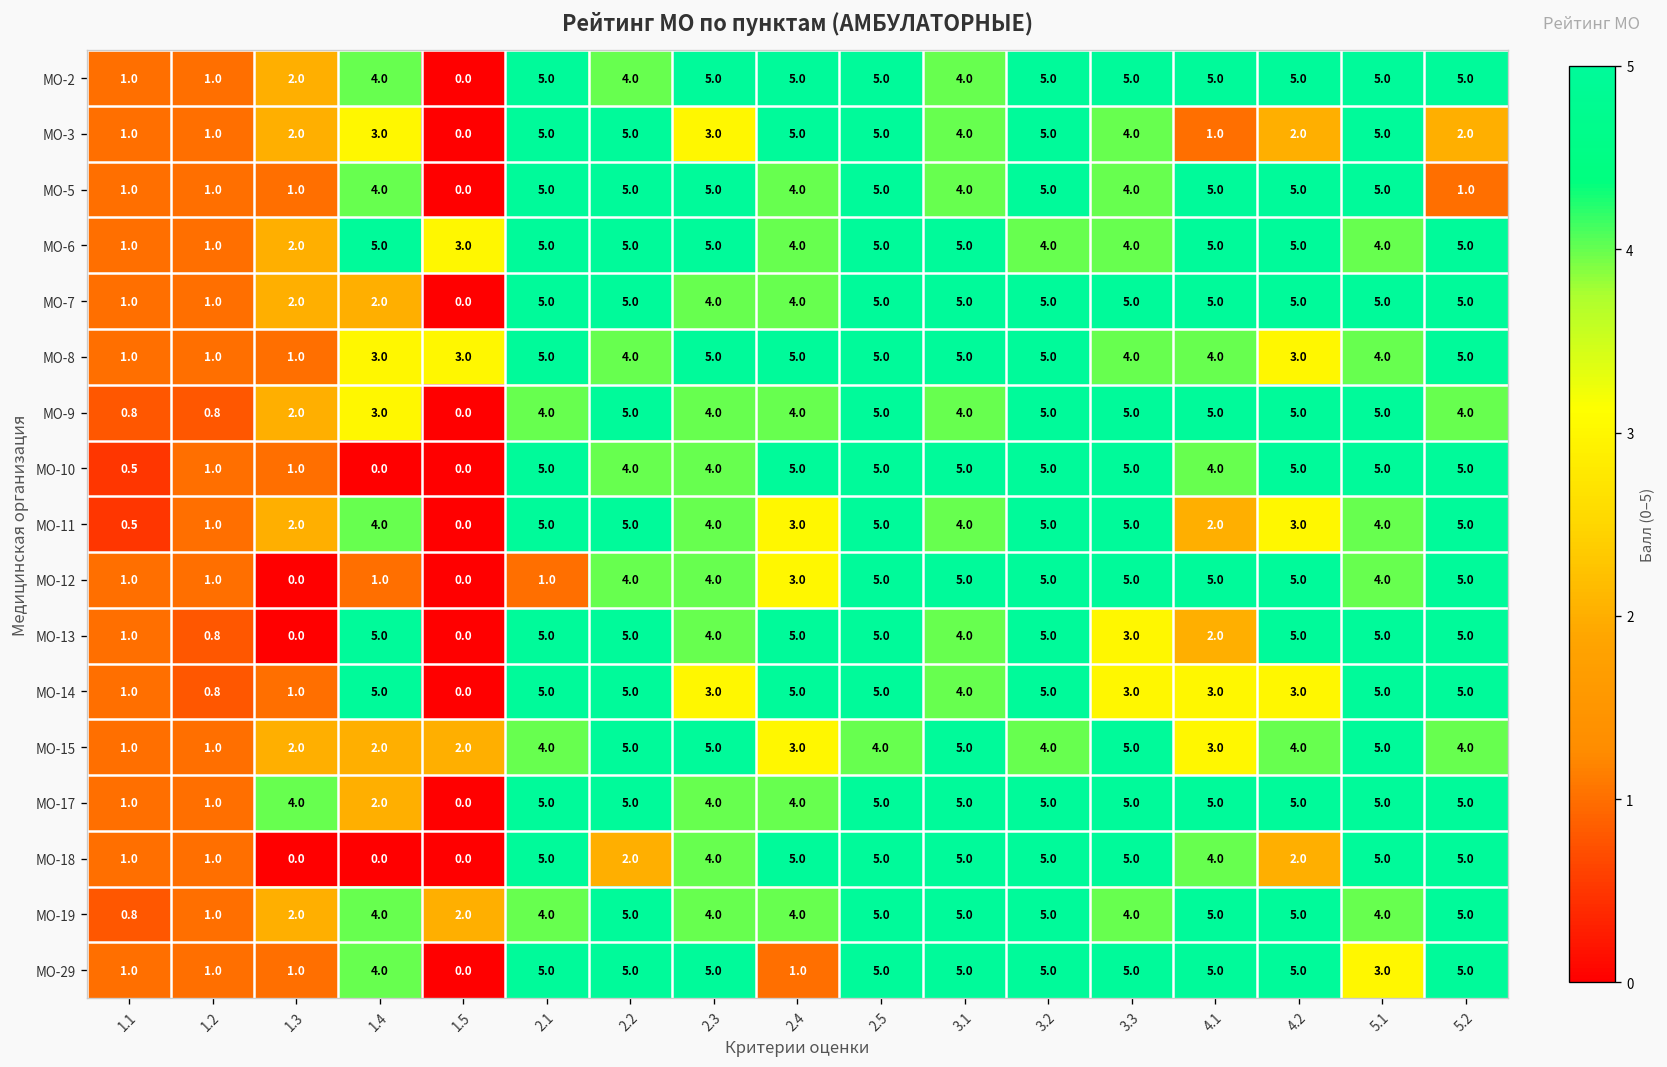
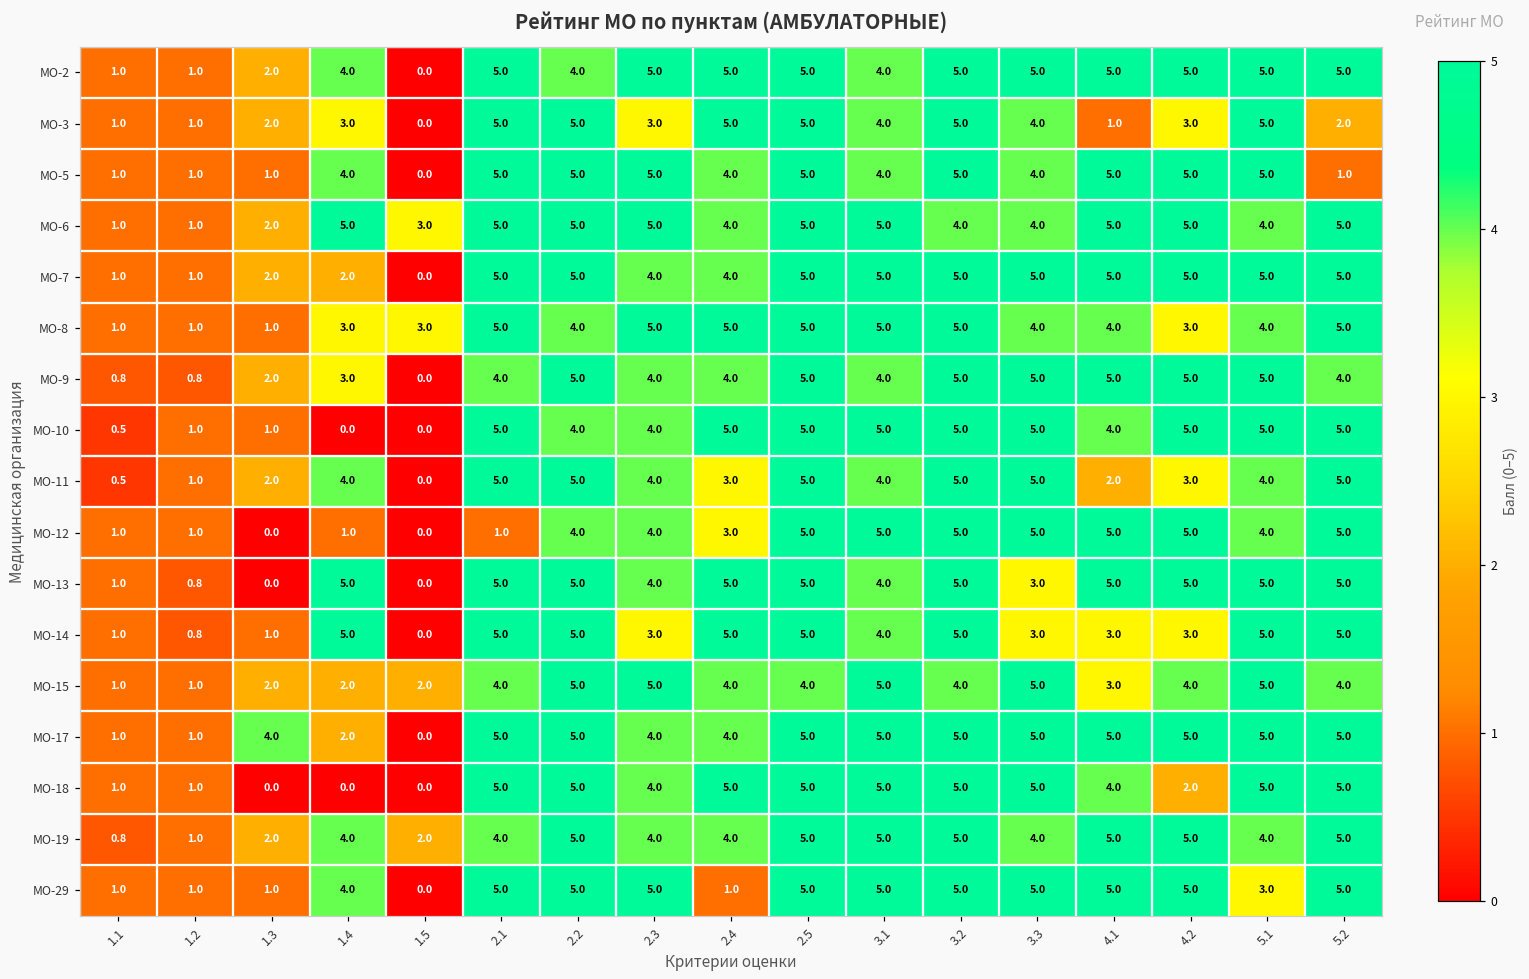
МО-3, 4.2: 2.0 -> 3.0
МО-13, 4.1: 2.0 -> 5.0
МО-15, 2.4: 3.0 -> 4.0
МО-18, 2.2: 2.0 -> 5.0
